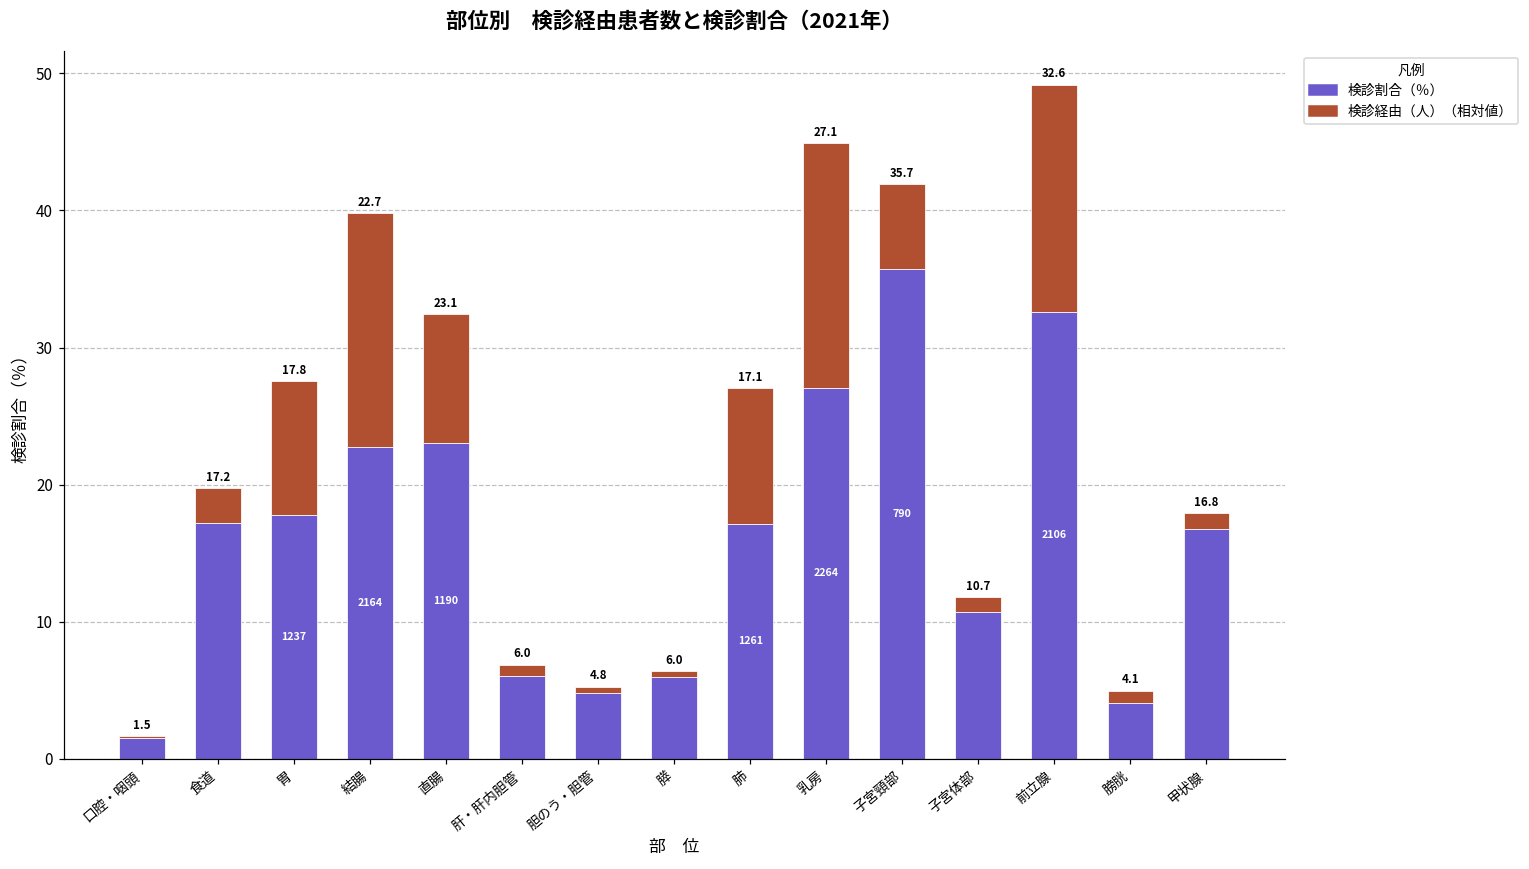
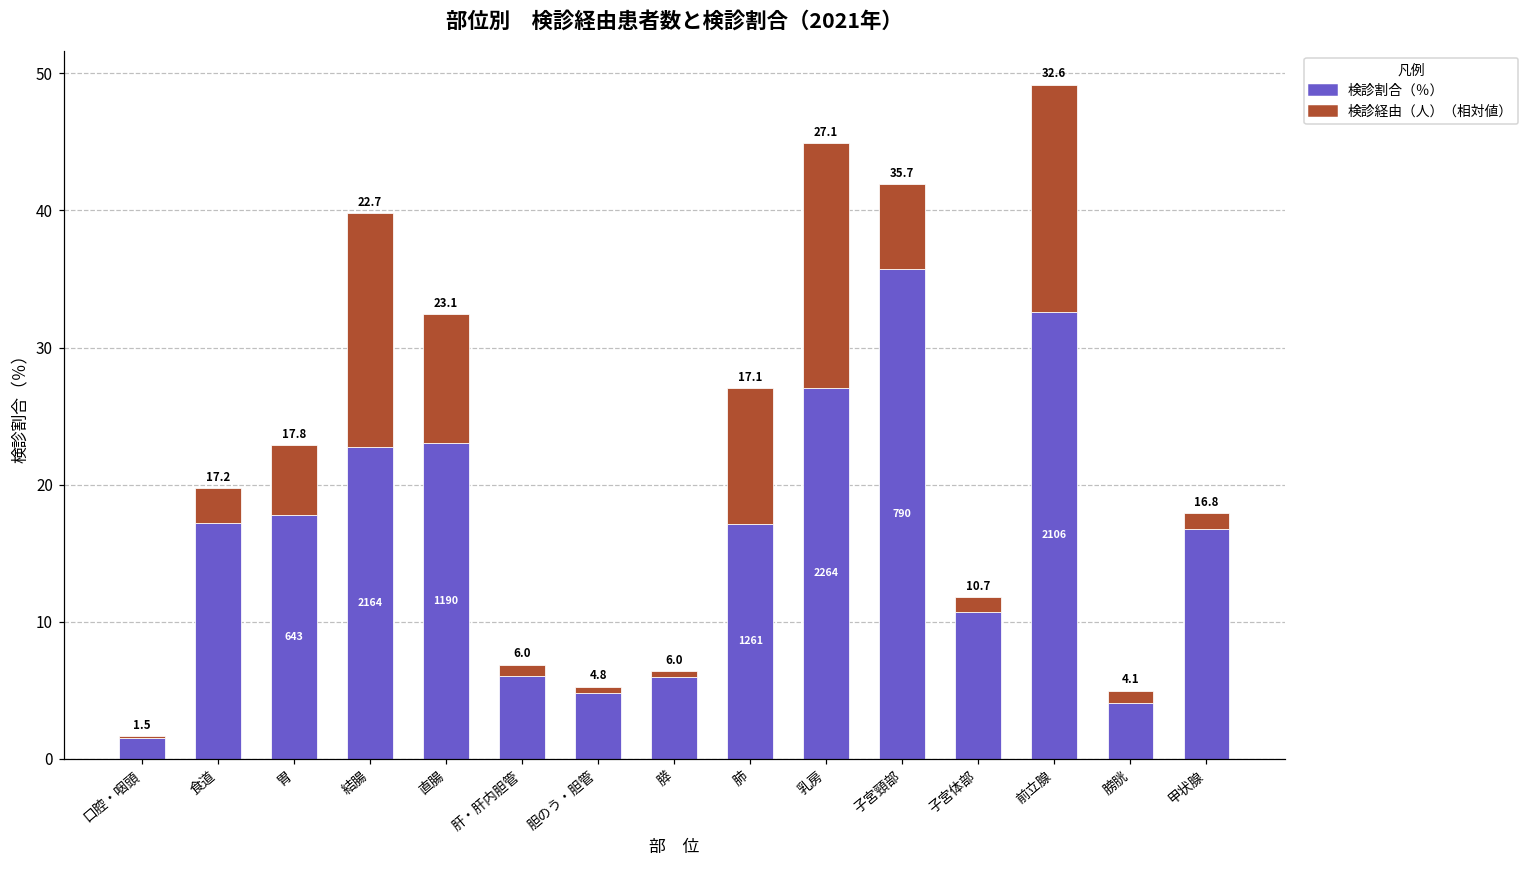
検診経由（人）（相対値）, 胃: 1237 -> 643
